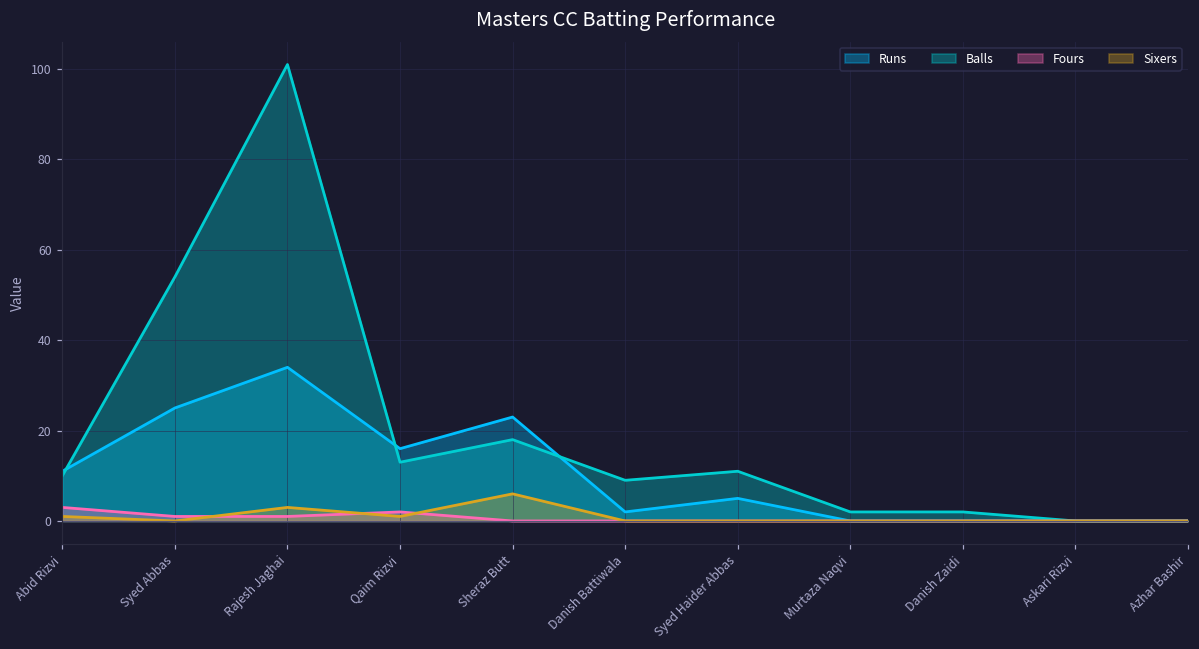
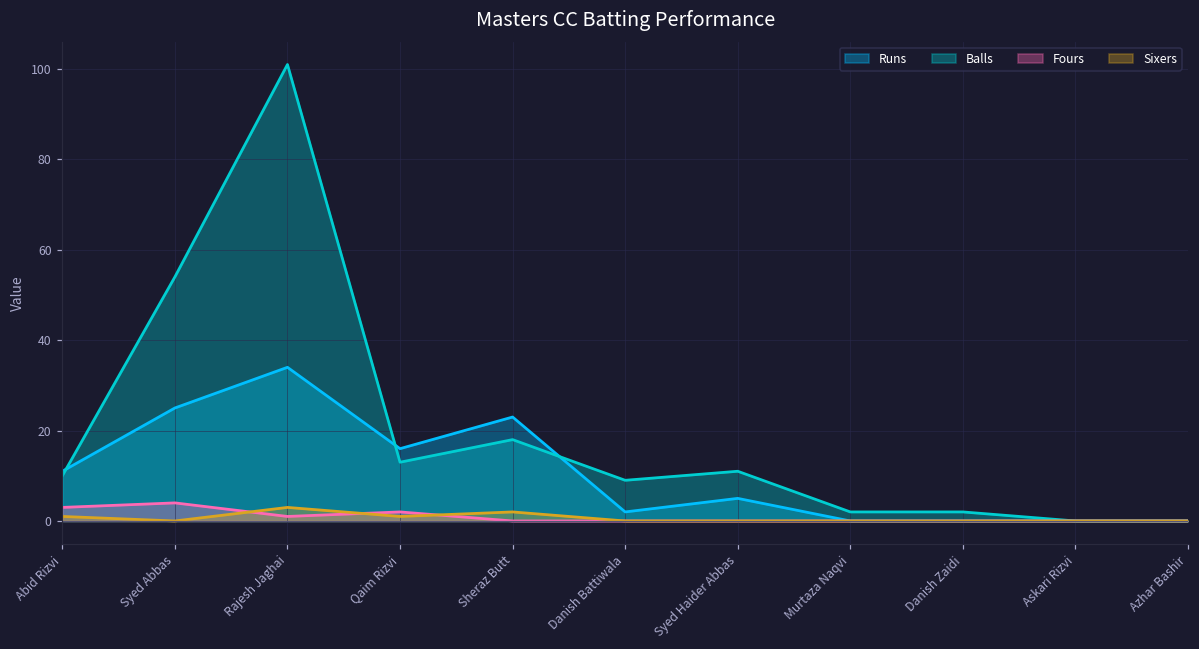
Fours, Syed Abbas: 1 -> 4
Sixers, Sheraz Butt: 6 -> 2
